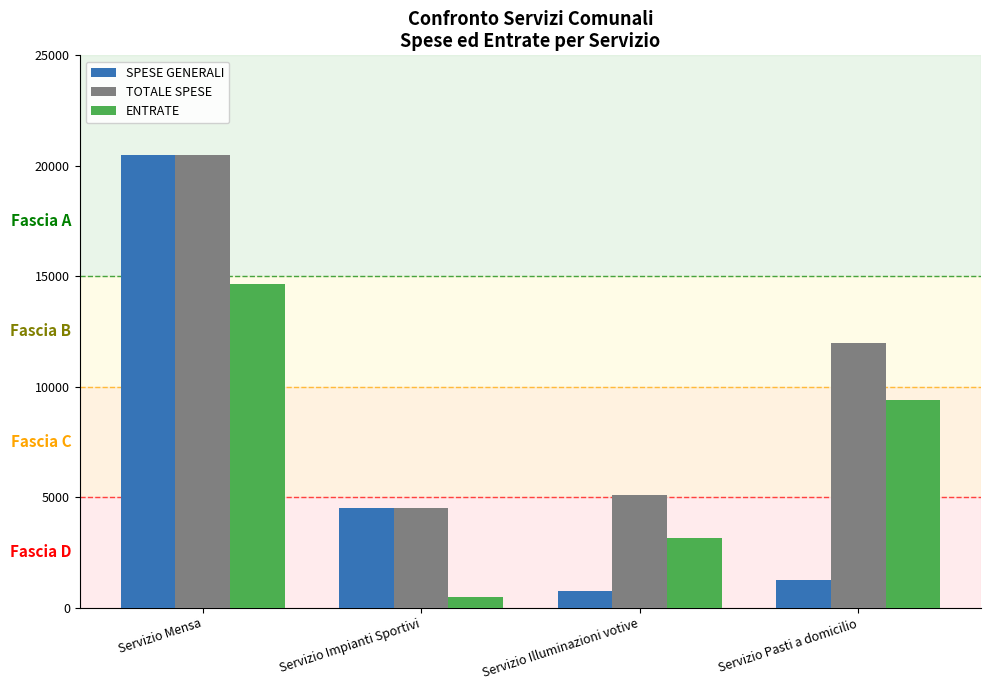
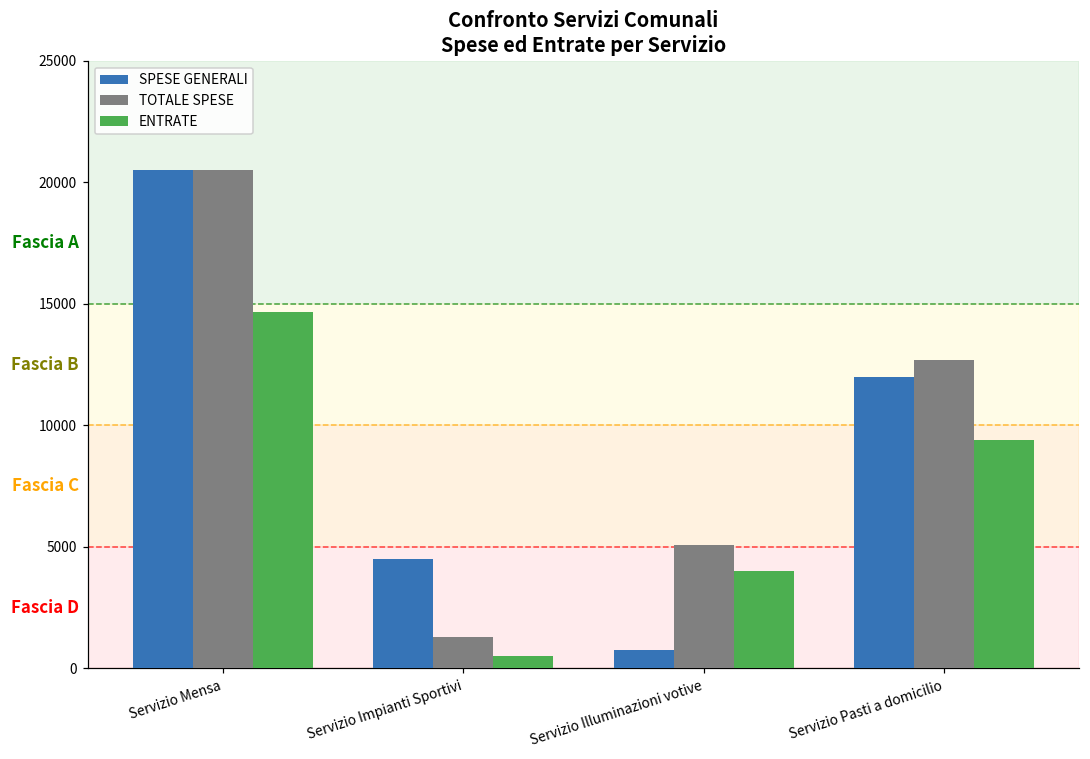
TOTALE SPESE, Servizio Impianti Sportivi: 4500 -> 1300
ENTRATE, Servizio Illuminazioni votive: 3200 -> 4000
SPESE GENERALI, Servizio Pasti a domicilio: 1200 -> 12000
TOTALE SPESE, Servizio Pasti a domicilio: 12000 -> 12700
